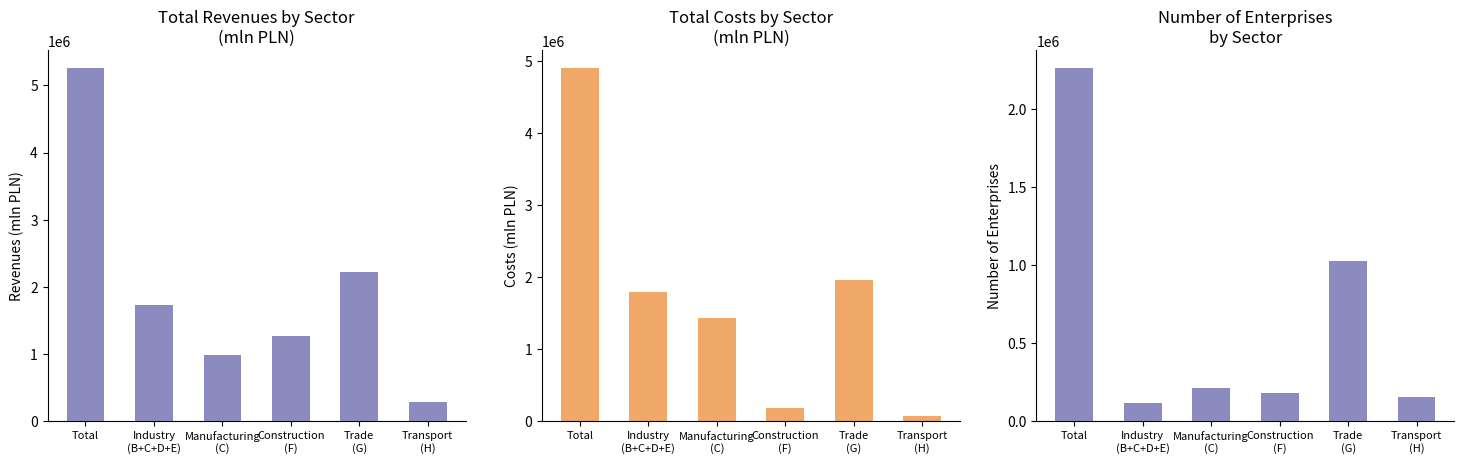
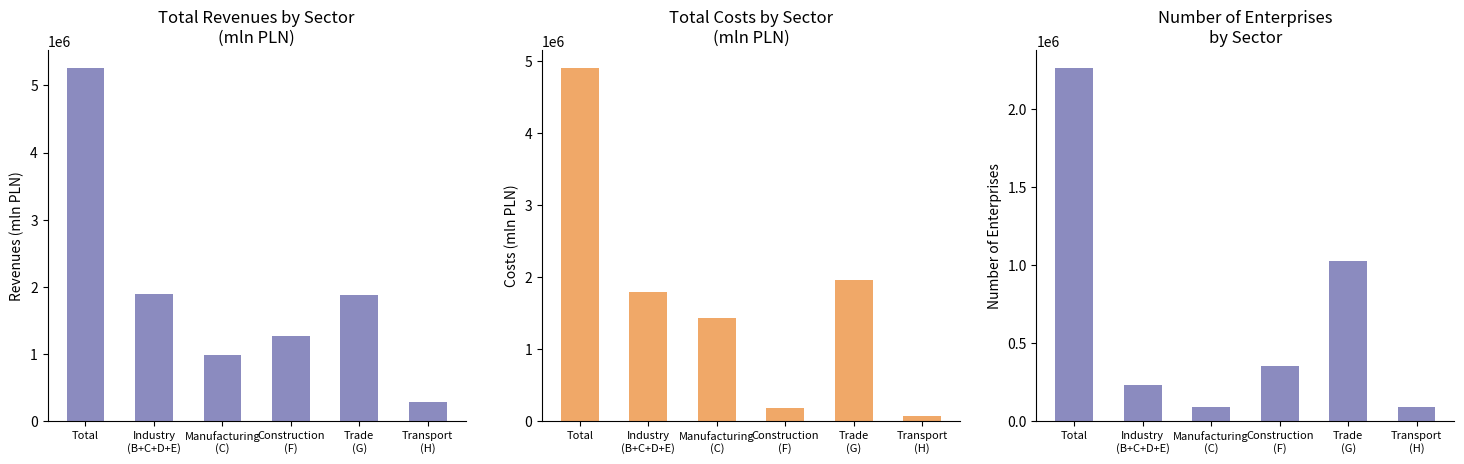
Total Revenues by Sector (mln PLN), Industry (B+C+D+E): 1700000 -> 1900000
Total Revenues by Sector (mln PLN), Trade (G): 2200000 -> 1900000
Number of Enterprises by Sector, Industry (B+C+D+E): 110000 -> 230000
Number of Enterprises by Sector, Manufacturing (C): 210000 -> 90000
Number of Enterprises by Sector, Construction (F): 180000 -> 350000
Number of Enterprises by Sector, Transport (H): 150000 -> 90000
